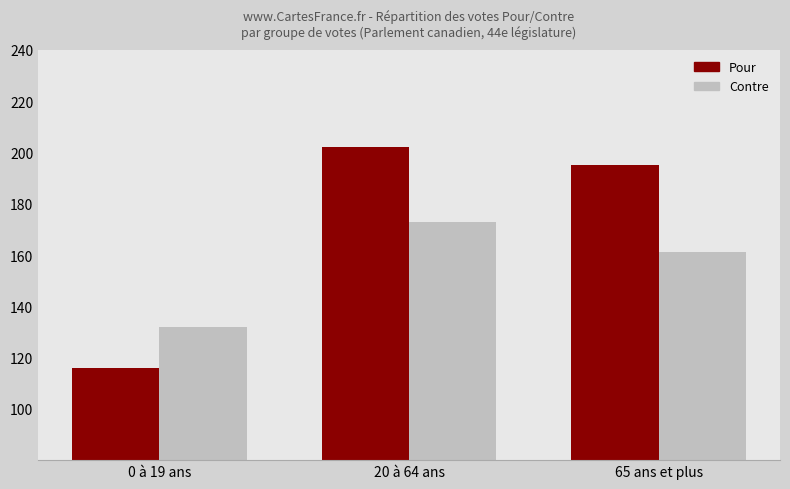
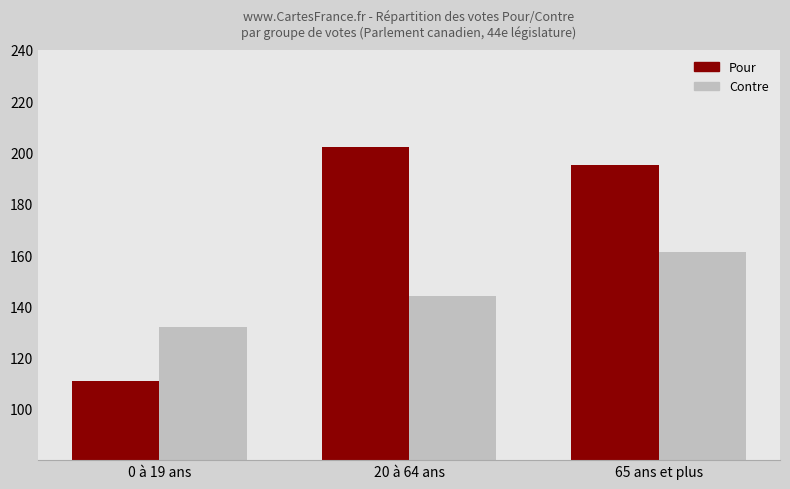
Pour, 0 à 19 ans: 116 -> 111
Contre, 20 à 64 ans: 173 -> 144
